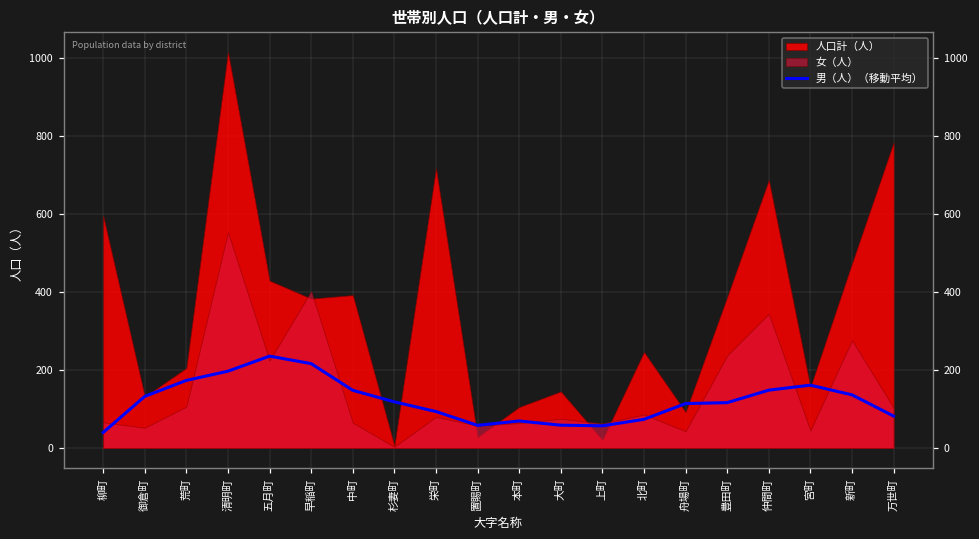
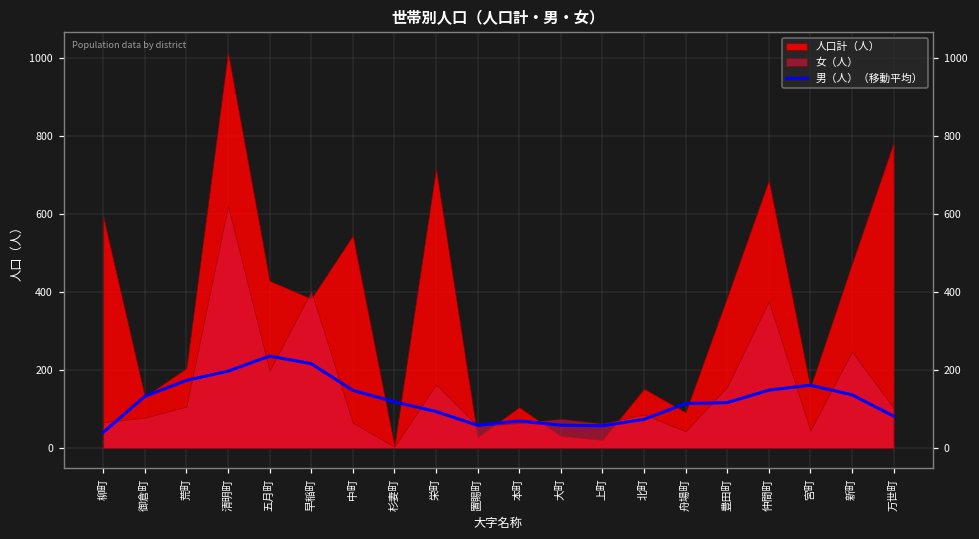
女（人）, 御倉町: 50 -> 80
女（人）, 清明町: 550 -> 620
女（人）, 五月町: 220 -> 200
人口計（人）, 中町: 390 -> 550
女（人）, 栄町: 80 -> 160
人口計（人）, 大町: 150 -> 30
人口計（人）, 北町: 250 -> 150
女（人）, 豊田町: 240 -> 160
女（人）, 仲間町: 340 -> 380
女（人）, 新町: 280 -> 250
